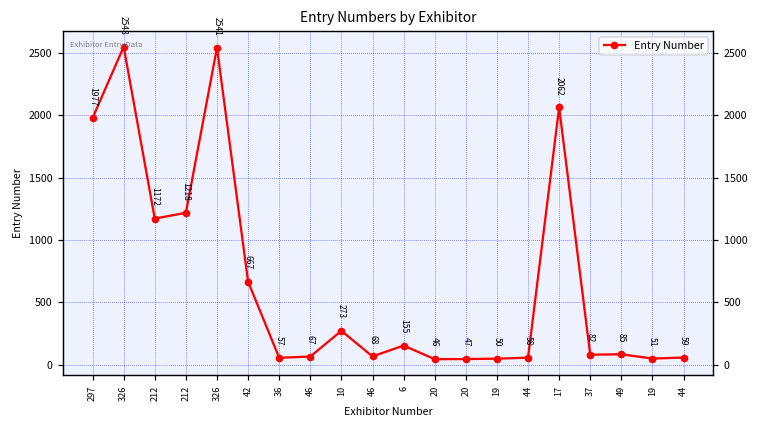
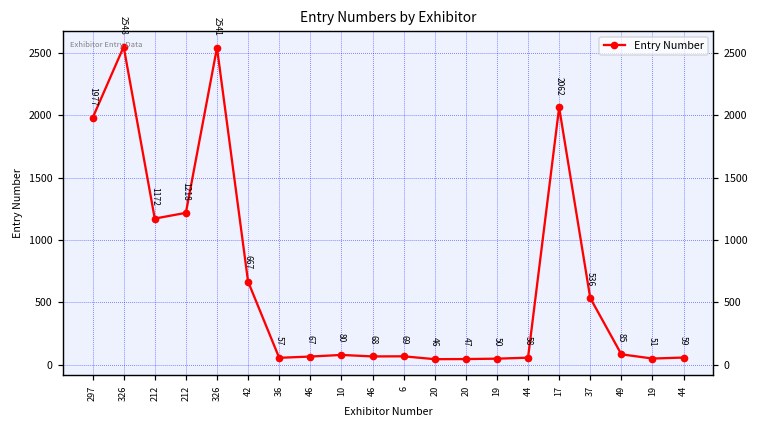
10: 273 -> 80
6: 155 -> 69
37: 82 -> 536
